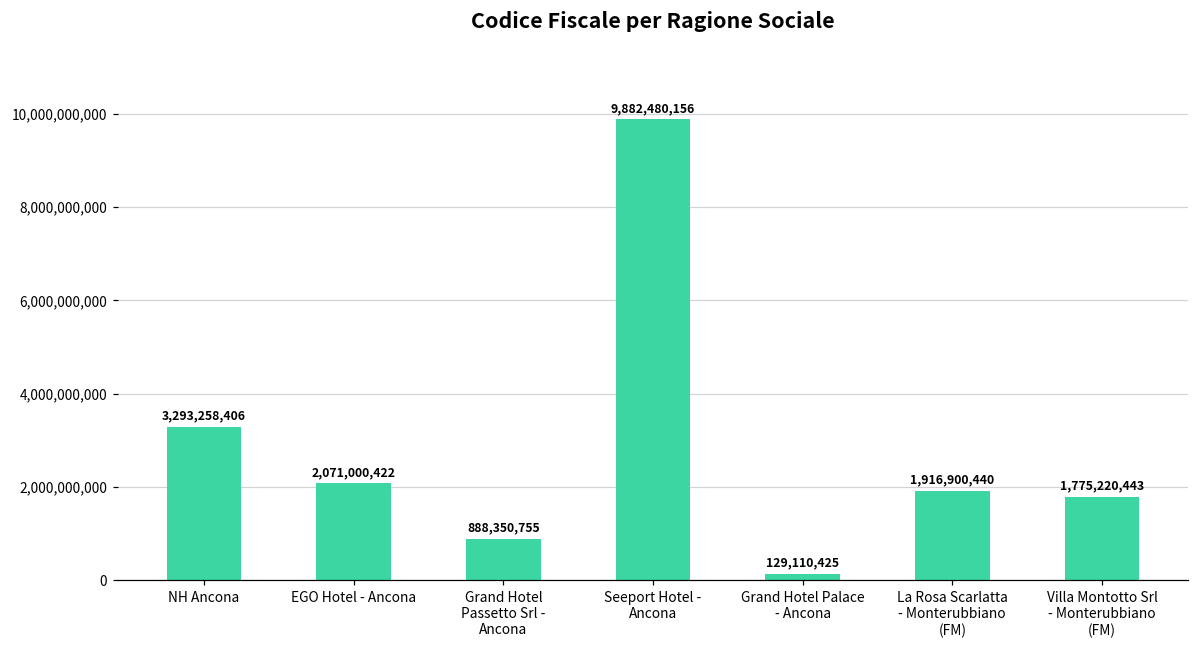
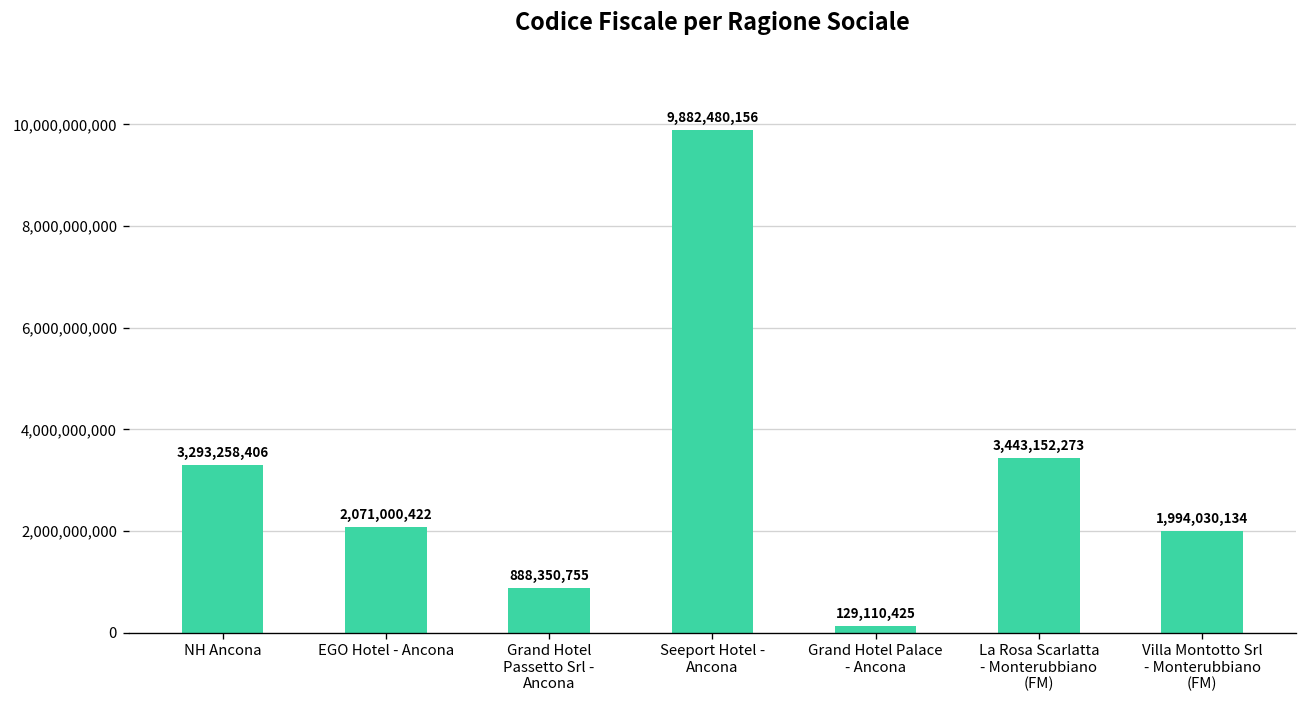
La Rosa Scarlatta - Monterubbiano (FM): 1,916,900,440 -> 3,443,152,273
Villa Montotto Srl - Monterubbiano (FM): 1,775,220,443 -> 1,994,030,134
